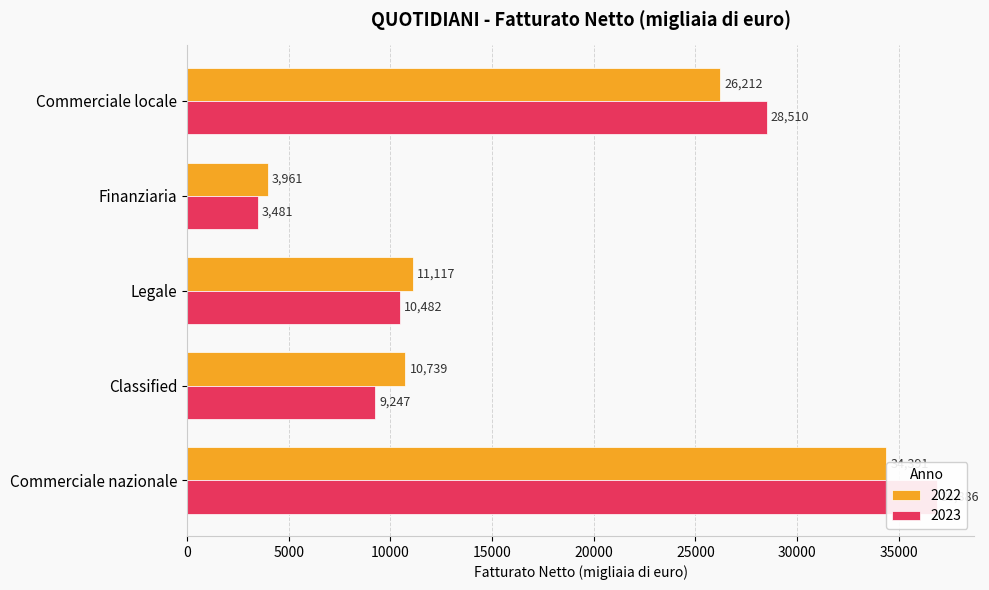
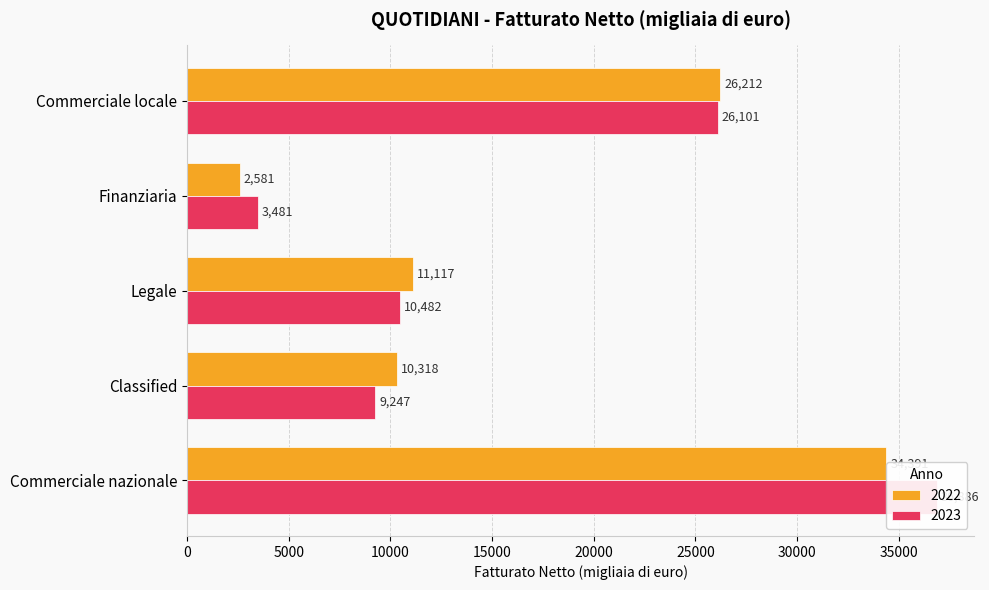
2023, Commerciale locale: 28,510 -> 26,101
2022, Finanziaria: 3,961 -> 2,581
2022, Classified: 10,739 -> 10,318
